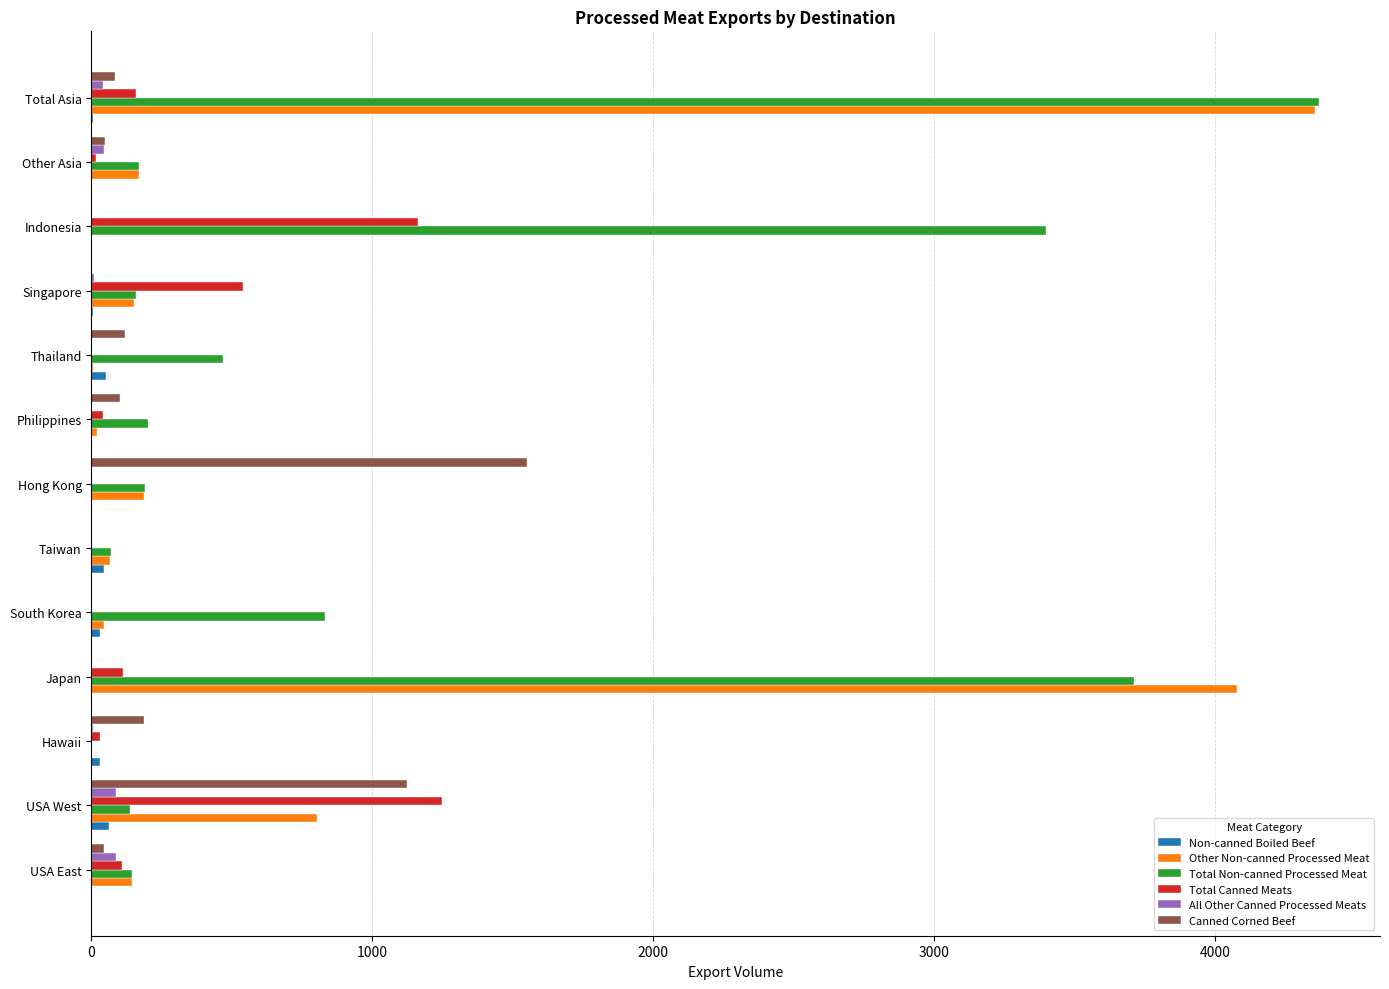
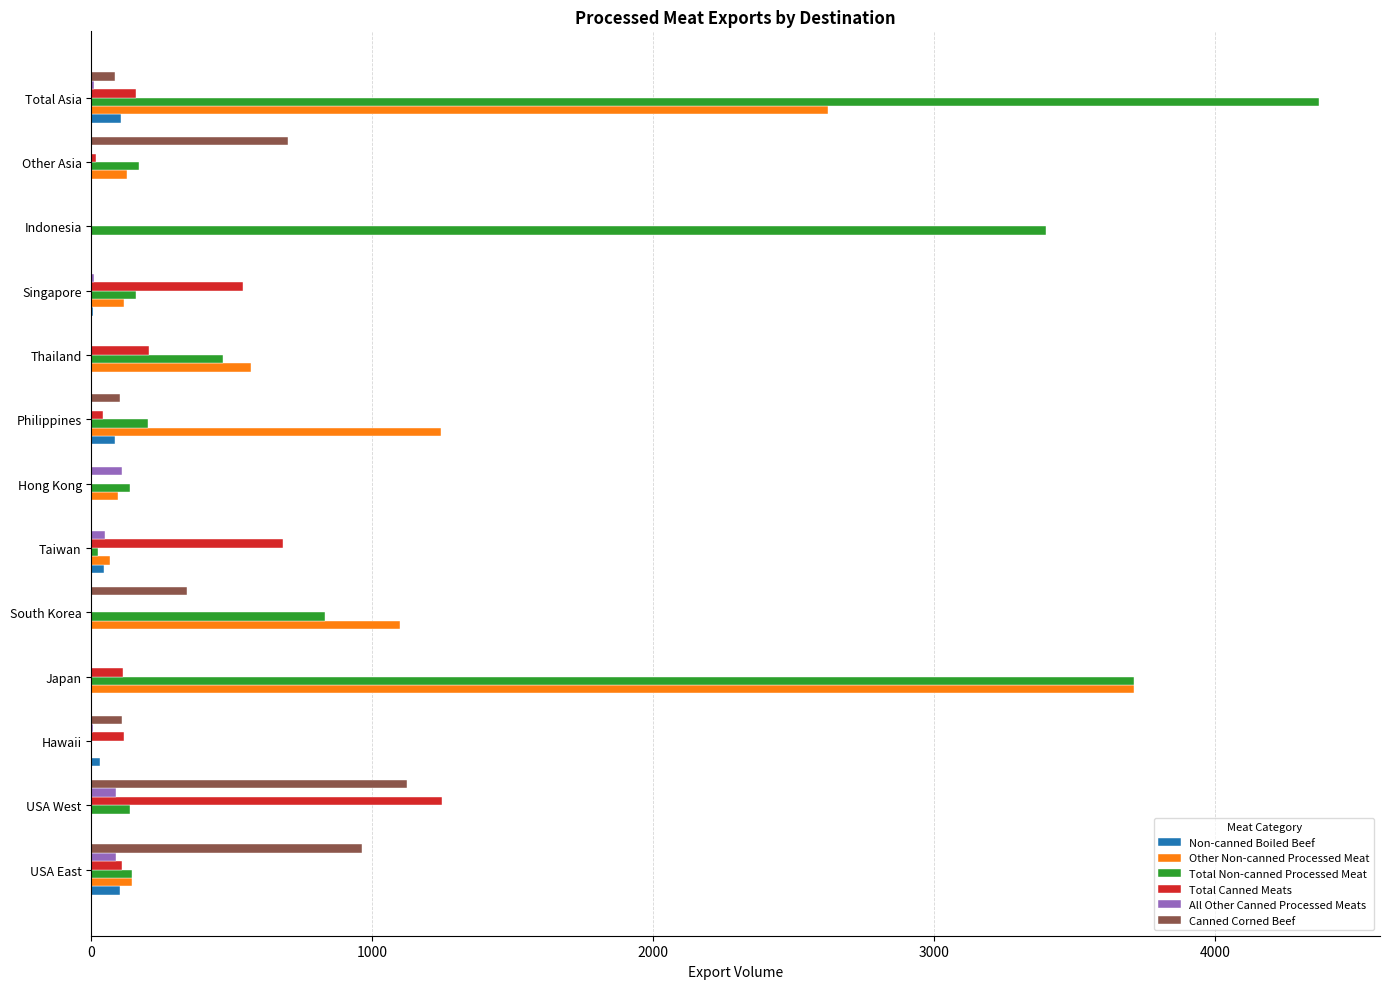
All Other Canned Processed Meats, Total Asia: 40 -> 10
Other Non-canned Processed Meat, Total Asia: 4350 -> 2620
Non-canned Boiled Beef, Total Asia: 0 -> 110
Canned Corned Beef, Other Asia: 50 -> 700
All Other Canned Processed Meats, Other Asia: 50 -> 0
Other Non-canned Processed Meat, Other Asia: 170 -> 130
Total Canned Meats, Indonesia: 1160 -> 0
Other Non-canned Processed Meat, Singapore: 150 -> 120
Canned Corned Beef, Thailand: 120 -> 0
Total Canned Meats, Thailand: 0 -> 210
Other Non-canned Processed Meat, Thailand: 10 -> 570
Non-canned Boiled Beef, Thailand: 50 -> 0
Other Non-canned Processed Meat, Philippines: 20 -> 1250
Non-canned Boiled Beef, Philippines: 0 -> 80
Canned Corned Beef, Hong Kong: 1550 -> 0
All Other Canned Processed Meats, Hong Kong: 0 -> 110
Total Non-canned Processed Meat, Hong Kong: 190 -> 140
Other Non-canned Processed Meat, Hong Kong: 190 -> 90
All Other Canned Processed Meats, Taiwan: 0 -> 50
Total Canned Meats, Taiwan: 0 -> 680
Total Non-canned Processed Meat, Taiwan: 70 -> 20
Canned Corned Beef, South Korea: 0 -> 340
Other Non-canned Processed Meat, South Korea: 40 -> 1100
Non-canned Boiled Beef, South Korea: 30 -> 0
Other Non-canned Processed Meat, Japan: 4080 -> 3710
Canned Corned Beef, Hawaii: 190 -> 110
Total Canned Meats, Hawaii: 30 -> 110
Other Non-canned Processed Meat, USA West: 800 -> 0
Non-canned Boiled Beef, USA West: 60 -> 0
Canned Corned Beef, USA East: 40 -> 960
Non-canned Boiled Beef, USA East: 0 -> 100
